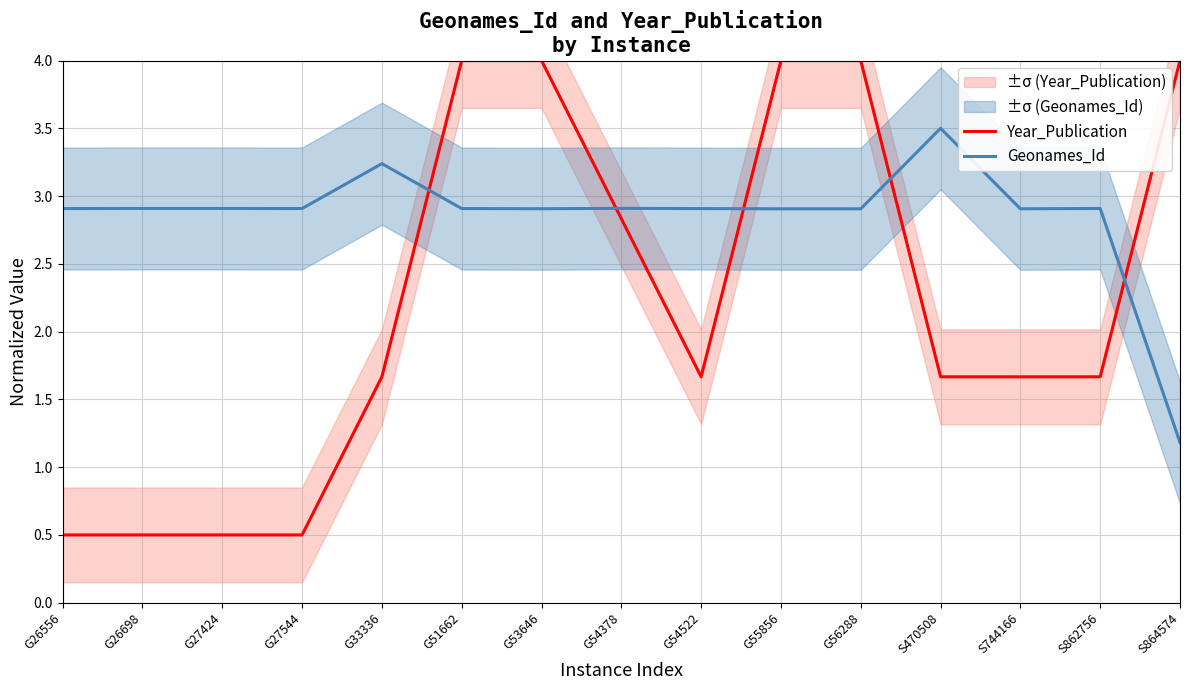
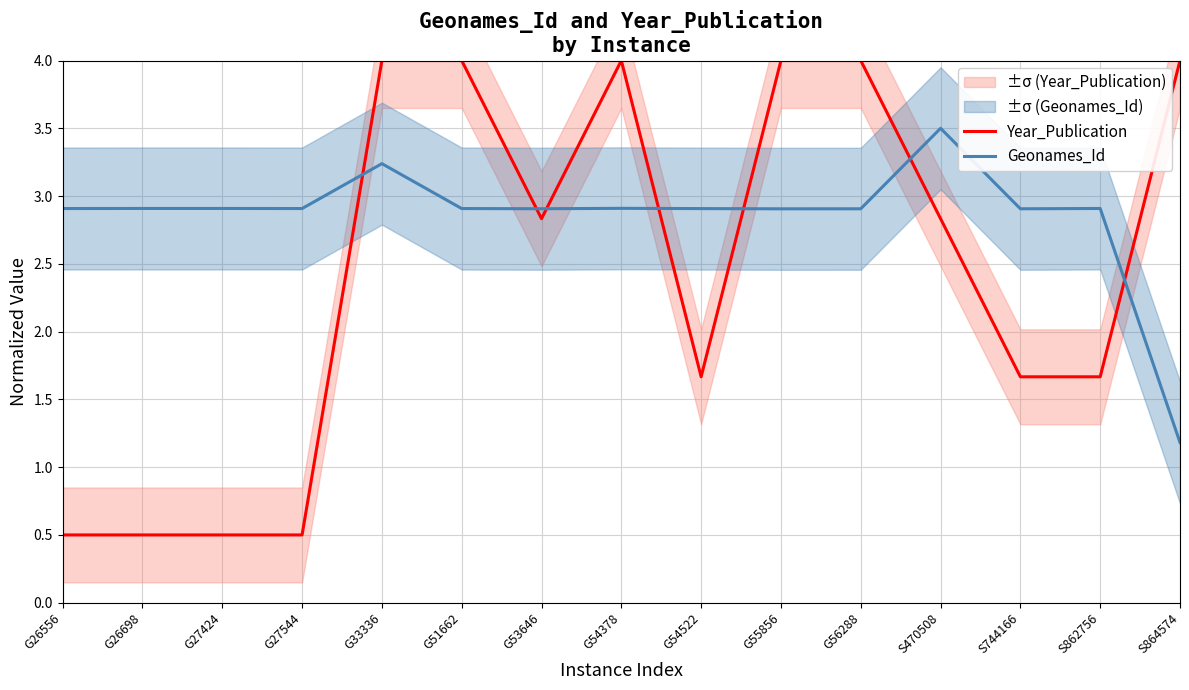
Year_Publication, G33336: 1.67 -> 4.00
Year_Publication, G53646: 4.00 -> 2.83
Year_Publication, G54378: 2.83 -> 4.00
Year_Publication, S470508: 1.67 -> 2.83
